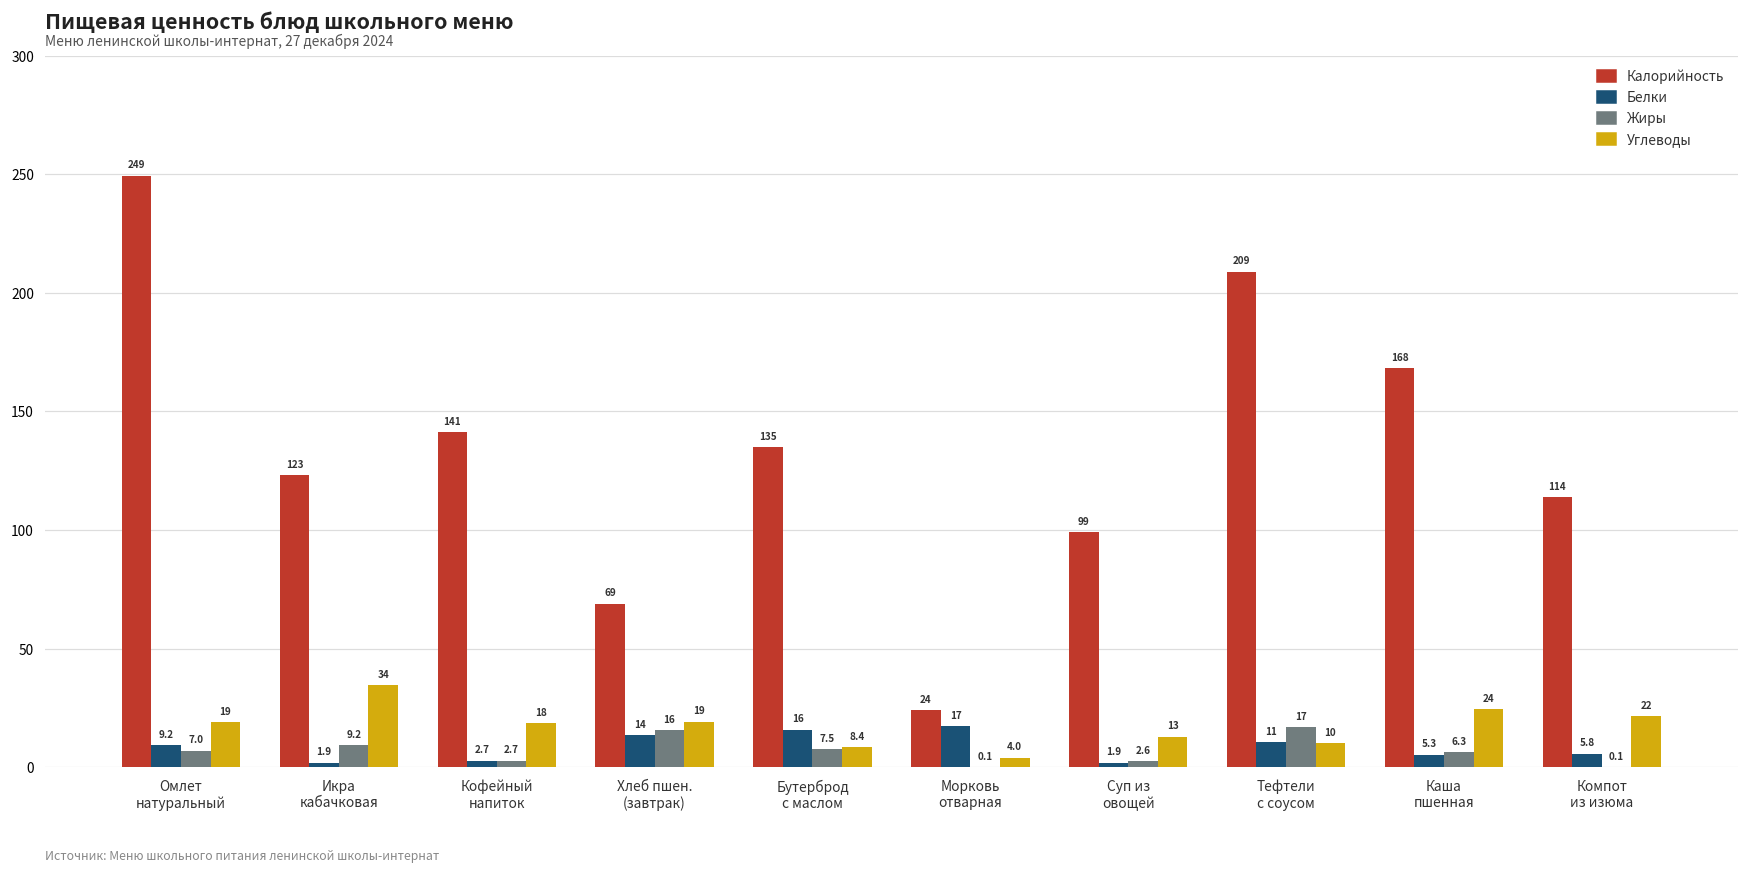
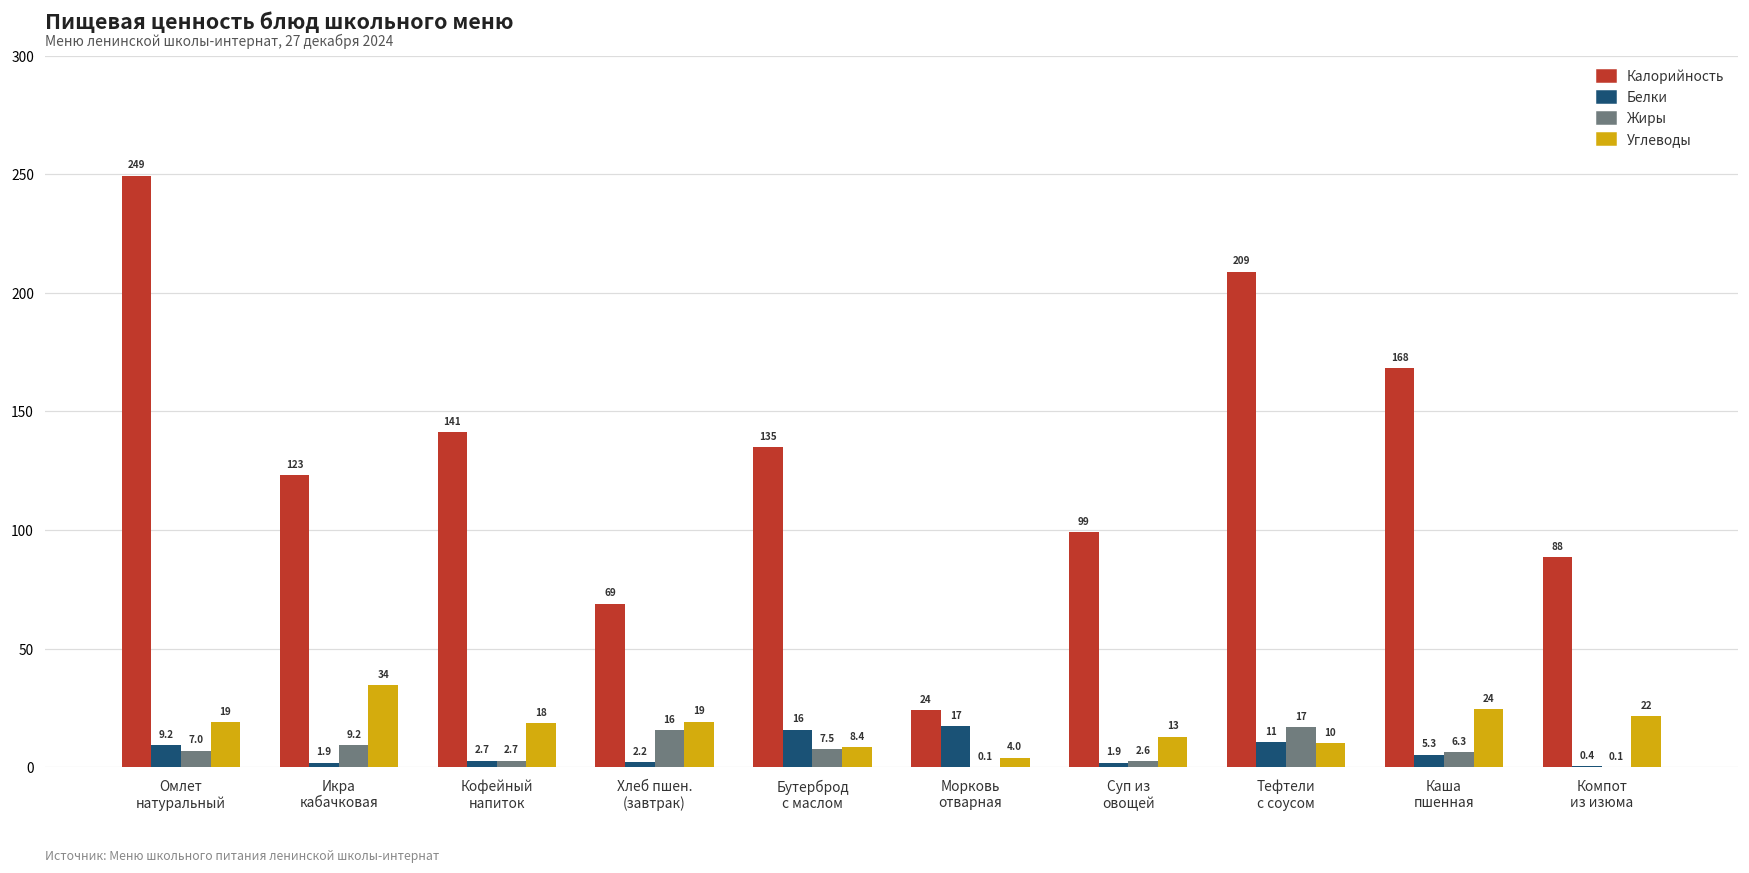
Белки, Хлеб пшен. (завтрак): 14 -> 2.2
Калорийность, Компот из изюма: 114 -> 88
Белки, Компот из изюма: 5.8 -> 0.4
